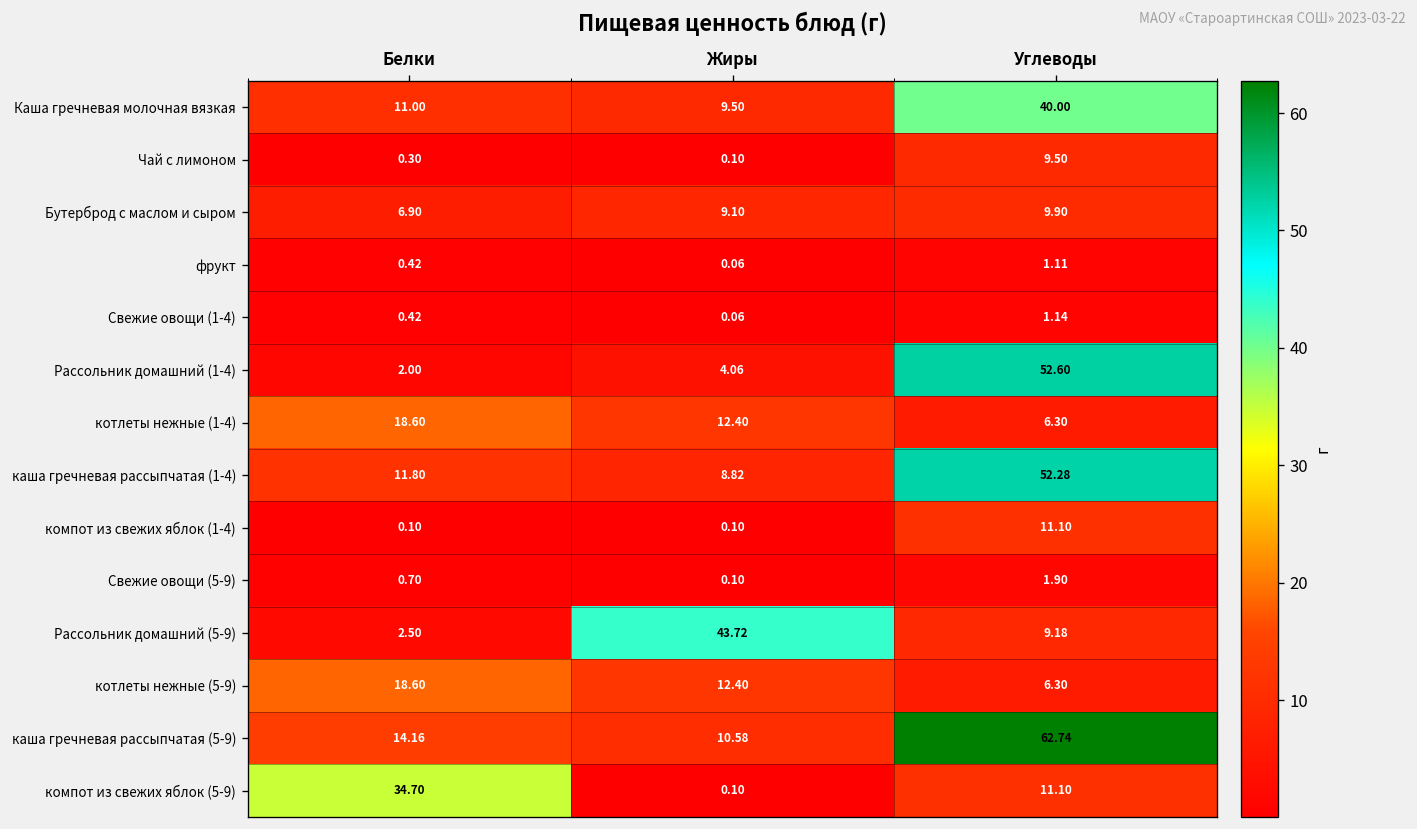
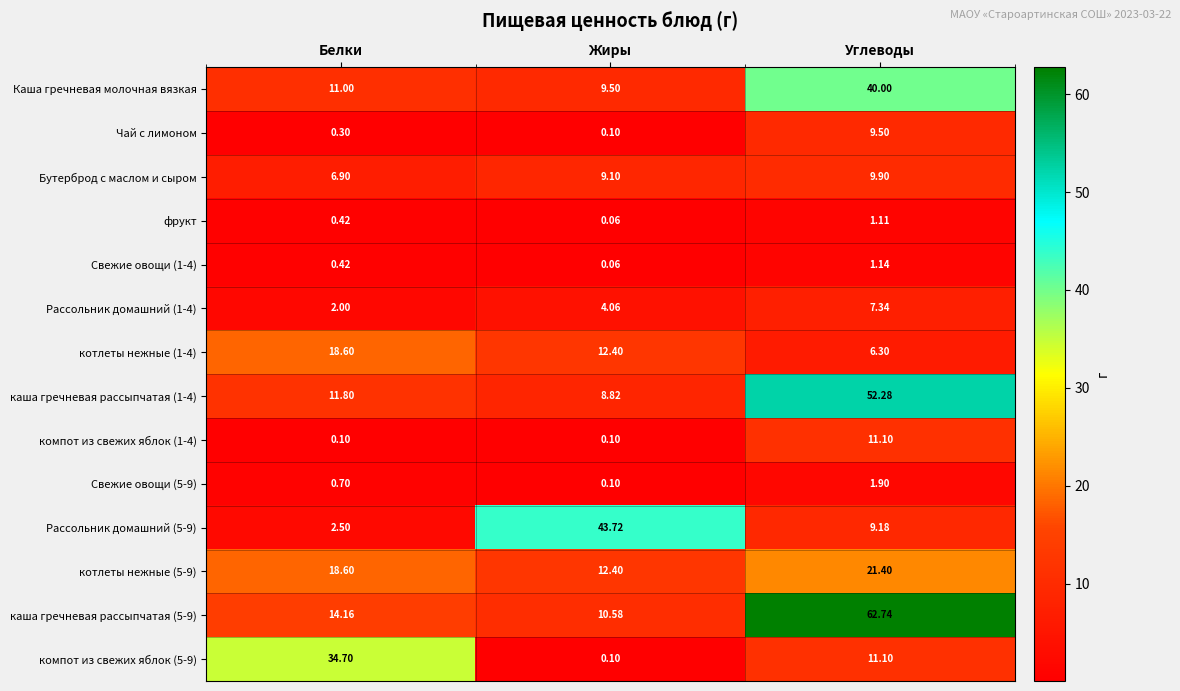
Рассольник домашний (1-4), Углеводы: 52.60 -> 7.34
котлеты нежные (5-9), Углеводы: 6.30 -> 21.40
